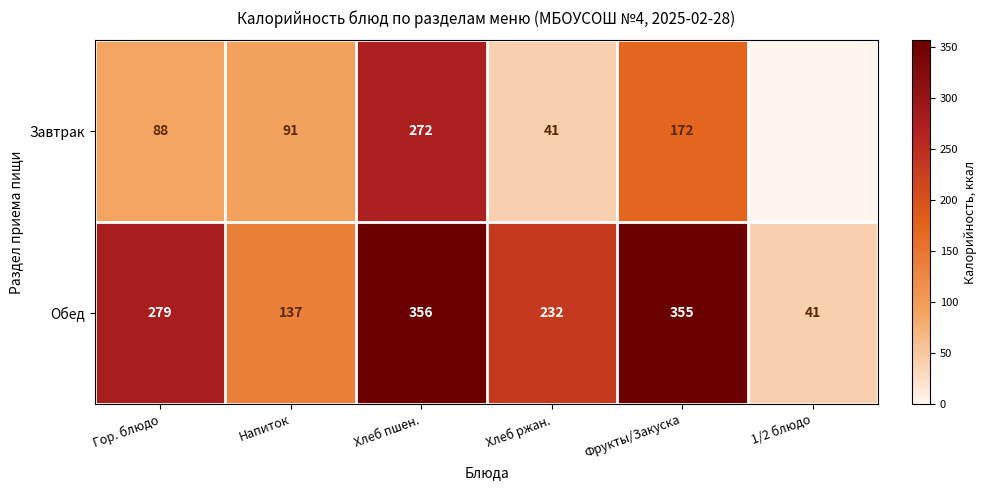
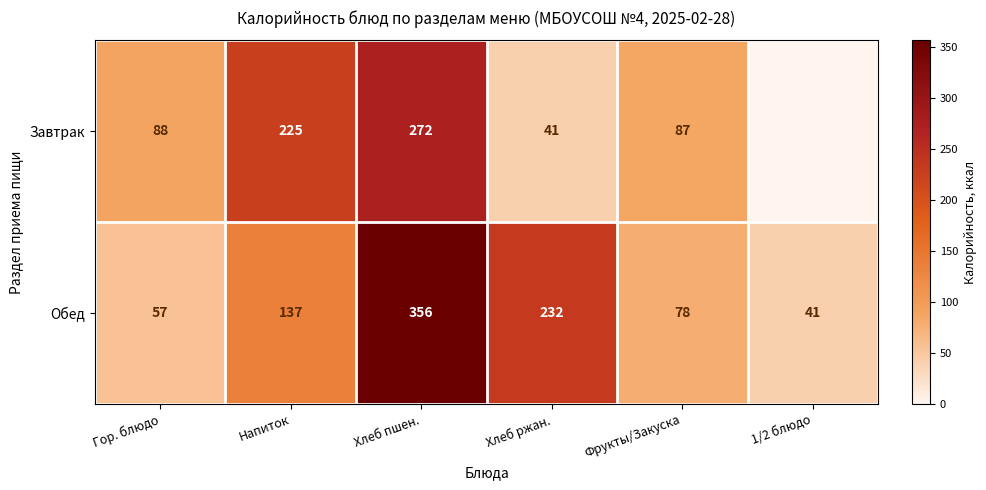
Завтрак, Напиток: 91 -> 225
Завтрак, Фрукты/Закуска: 172 -> 87
Обед, Гор. блюдо: 279 -> 57
Обед, Фрукты/Закуска: 355 -> 78
